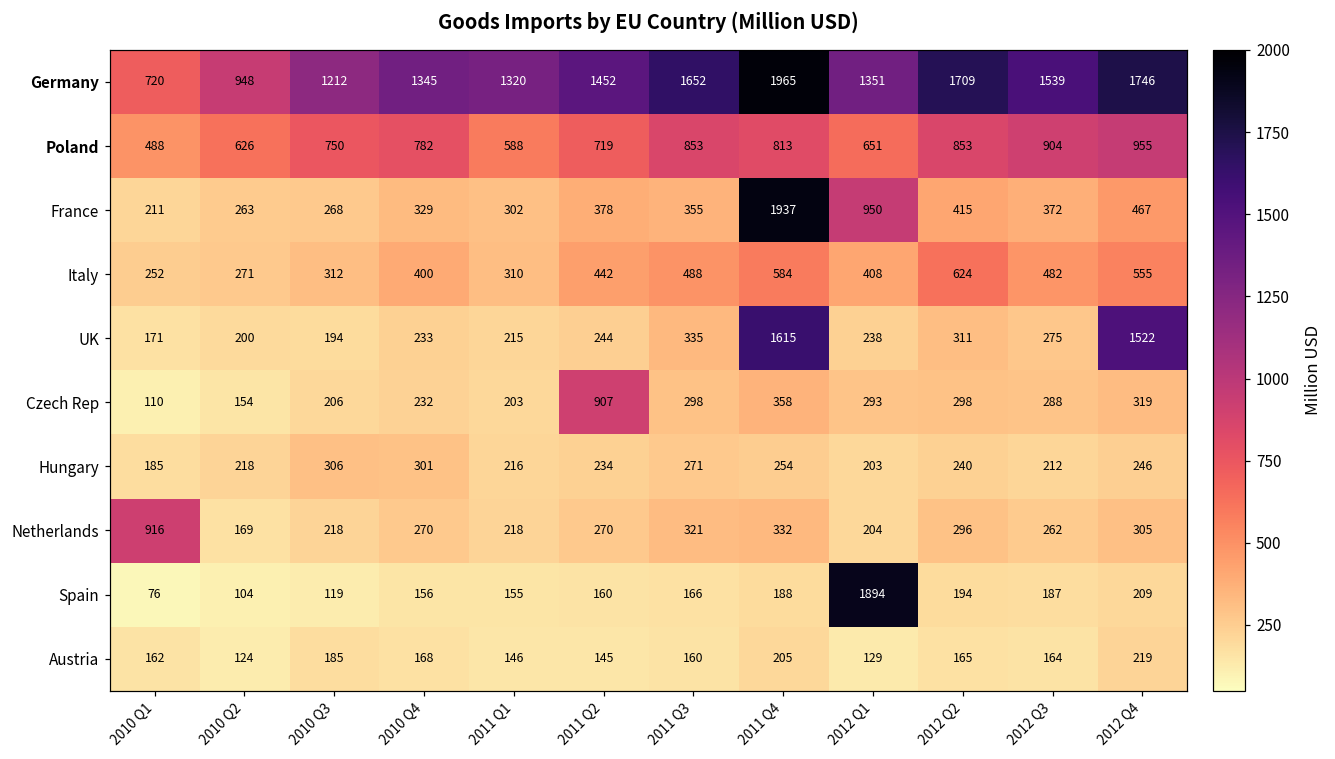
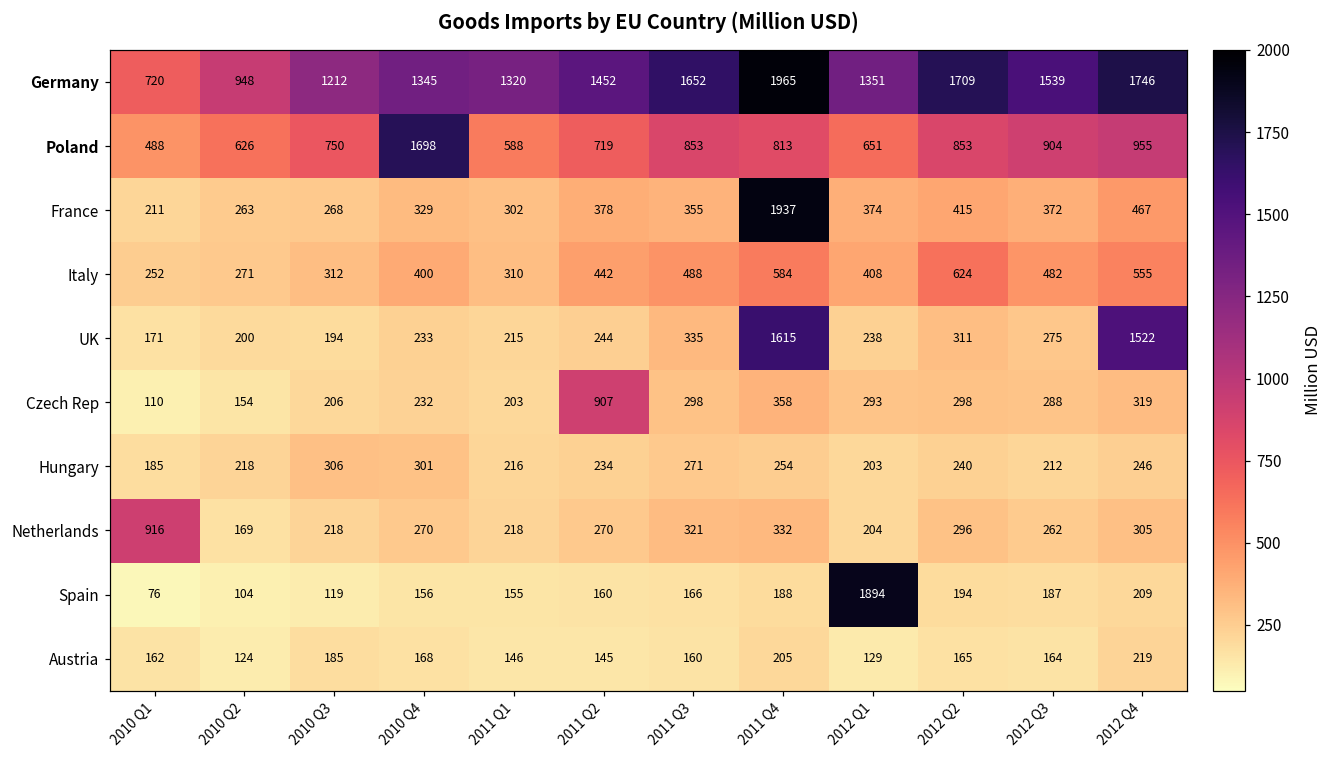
Poland, 2010 Q4: 782 -> 1698
France, 2012 Q1: 950 -> 374
